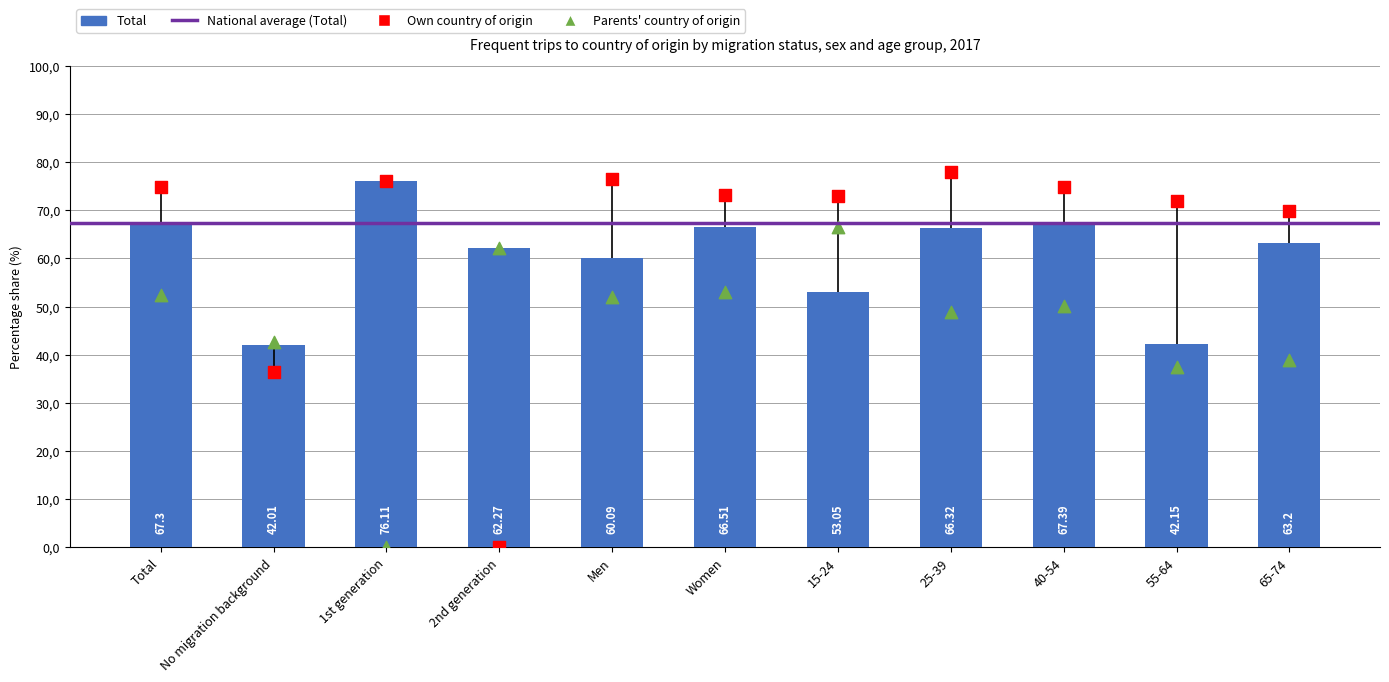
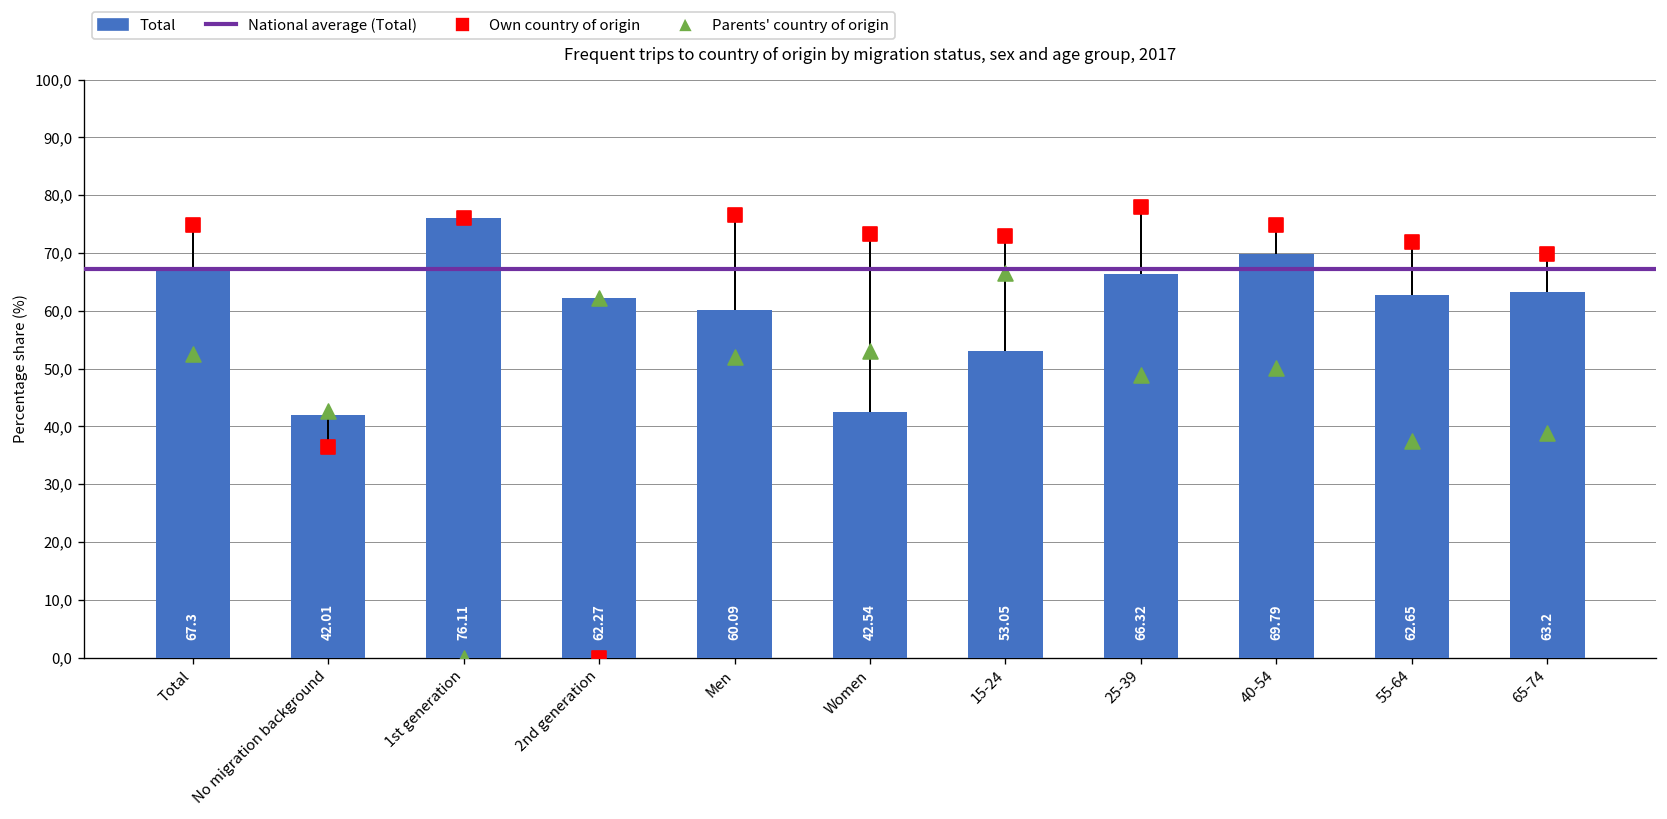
Total, Women: 66.51 -> 42.54
Total, 40-54: 67.39 -> 69.79
Total, 55-64: 42.15 -> 62.65
